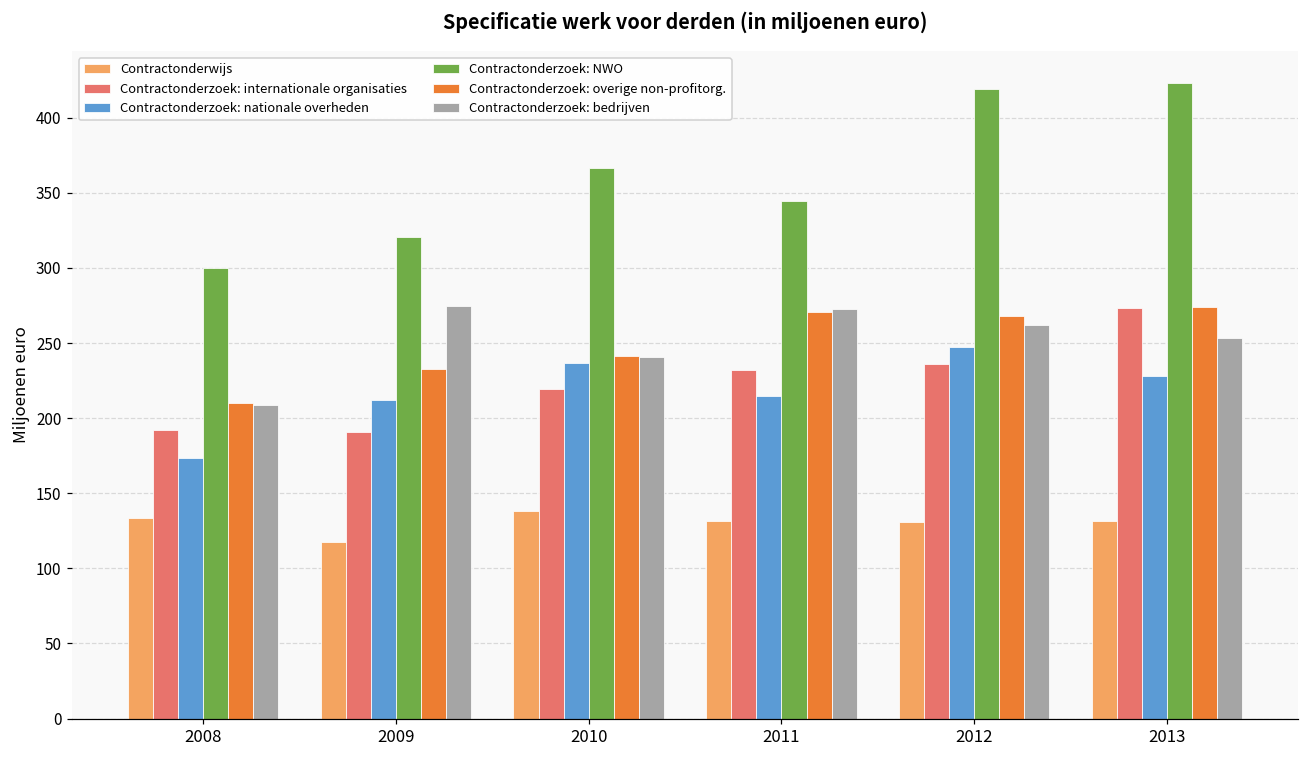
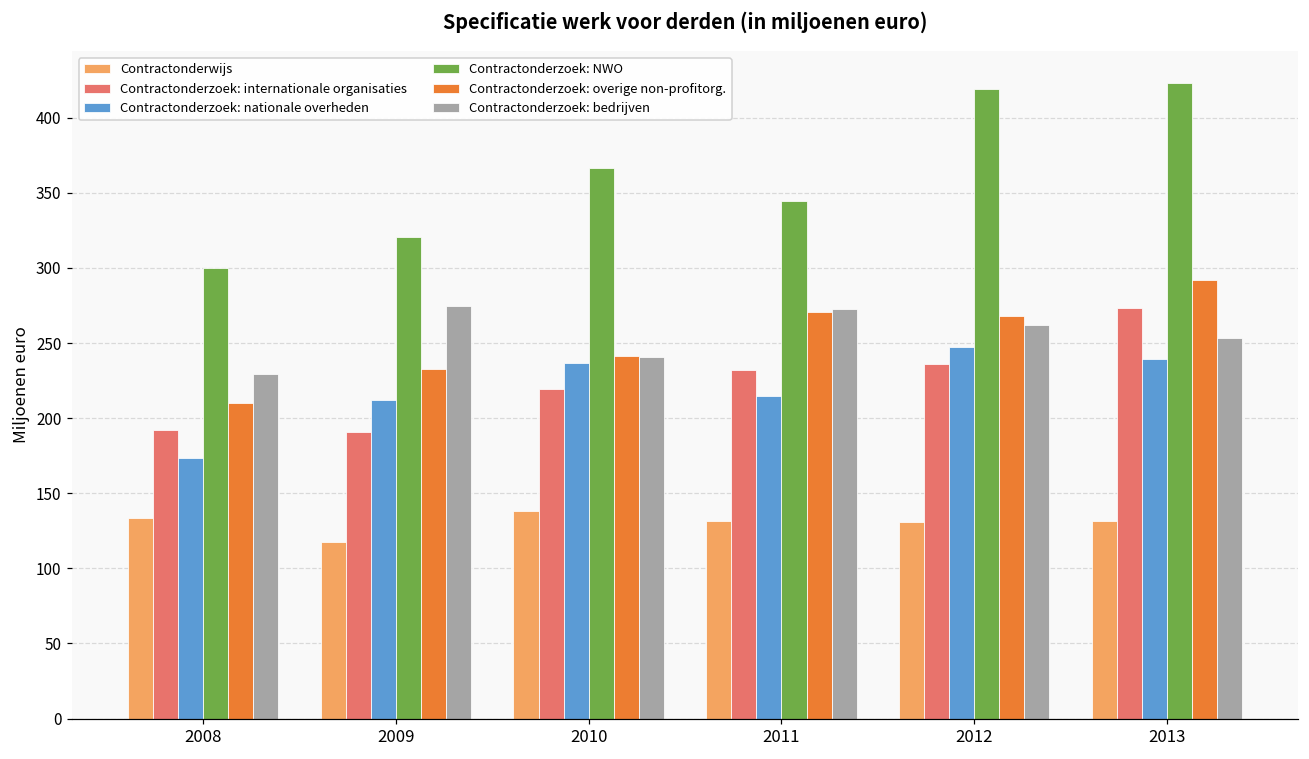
Contractonderzoek: bedrijven, 2008: 208 -> 229
Contractonderzoek: nationale overheden, 2013: 228 -> 239
Contractonderzoek: overige non-profitorg., 2013: 274 -> 292
